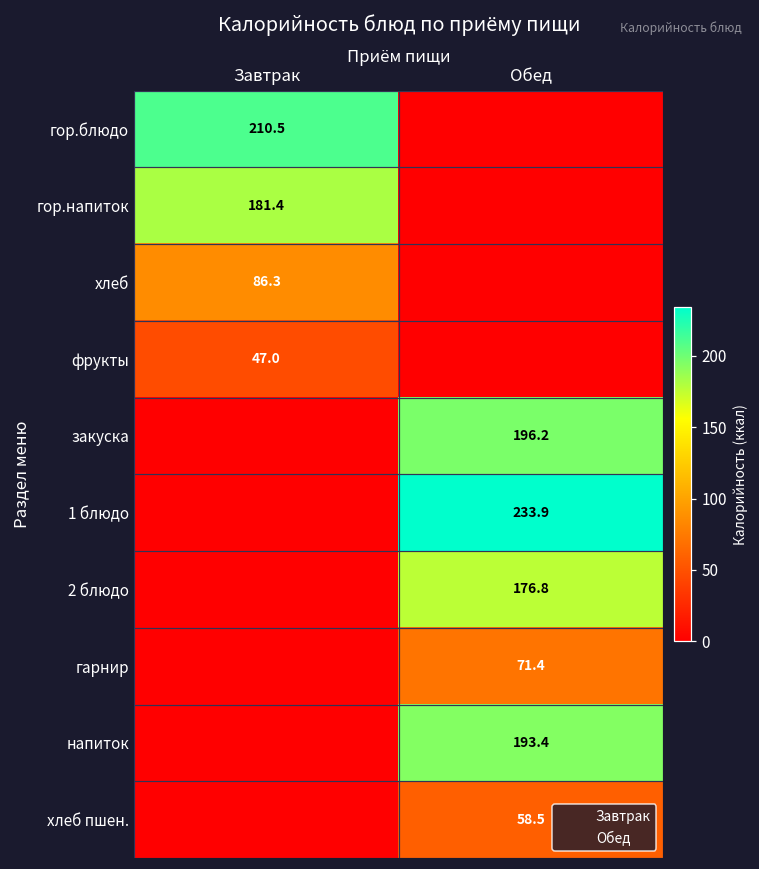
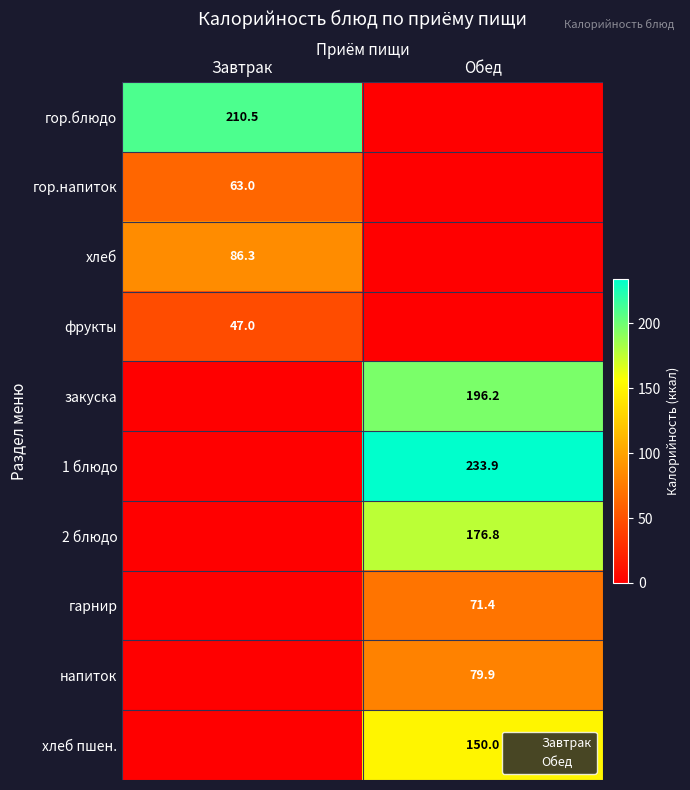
гор.напиток, Завтрак: 181.4 -> 63.0
напиток, Обед: 193.4 -> 79.9
хлеб пшен., Обед: 58.5 -> 150.0
